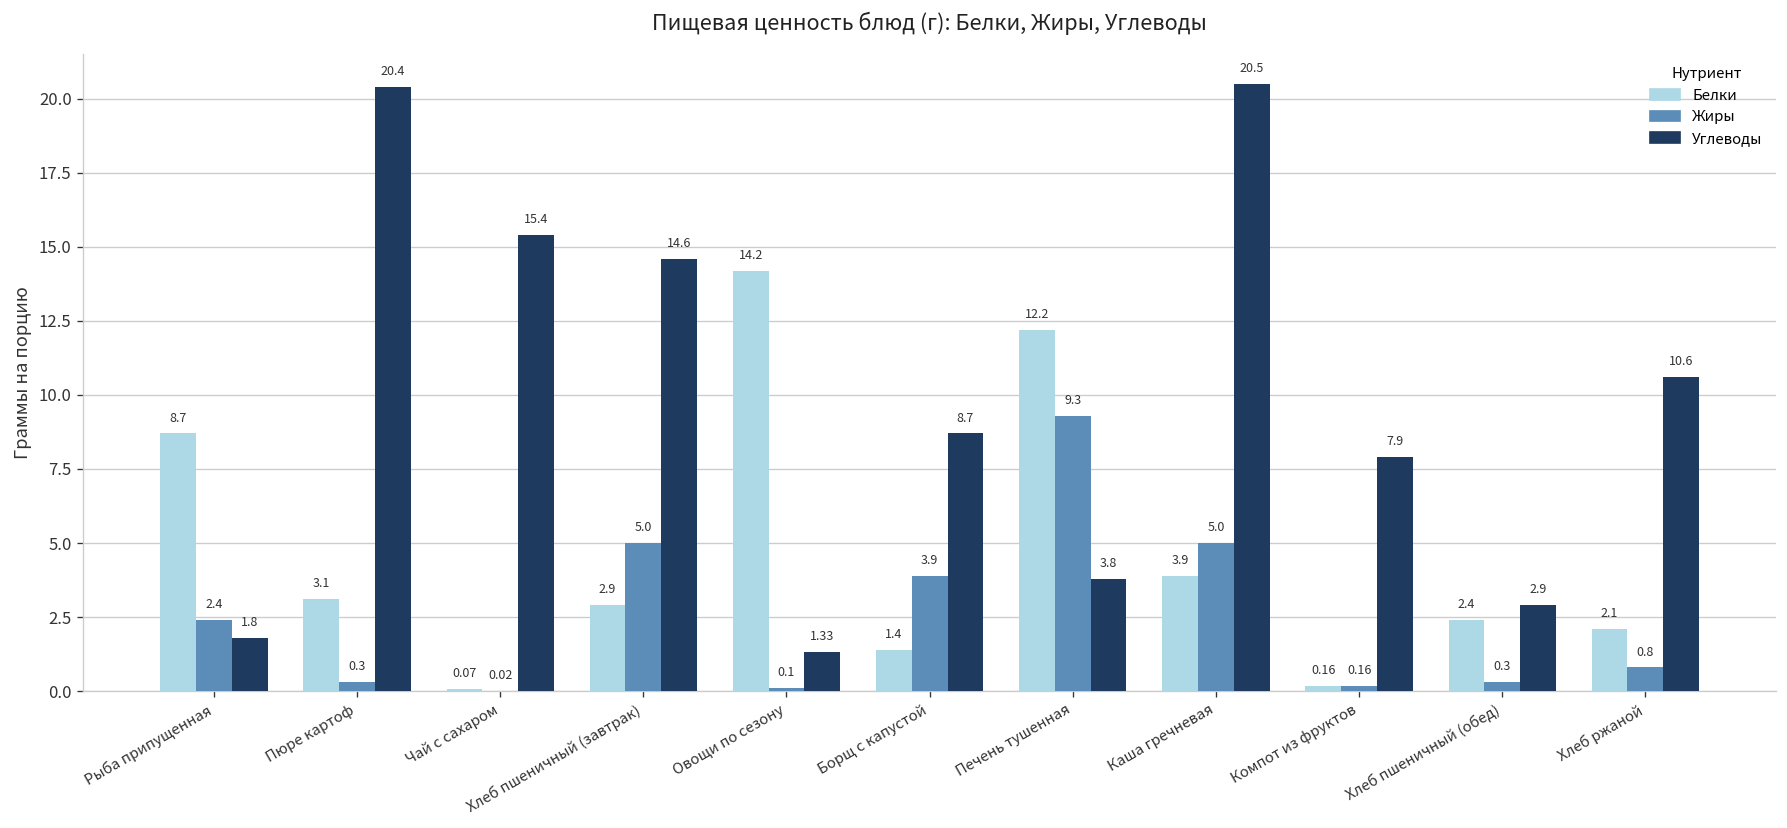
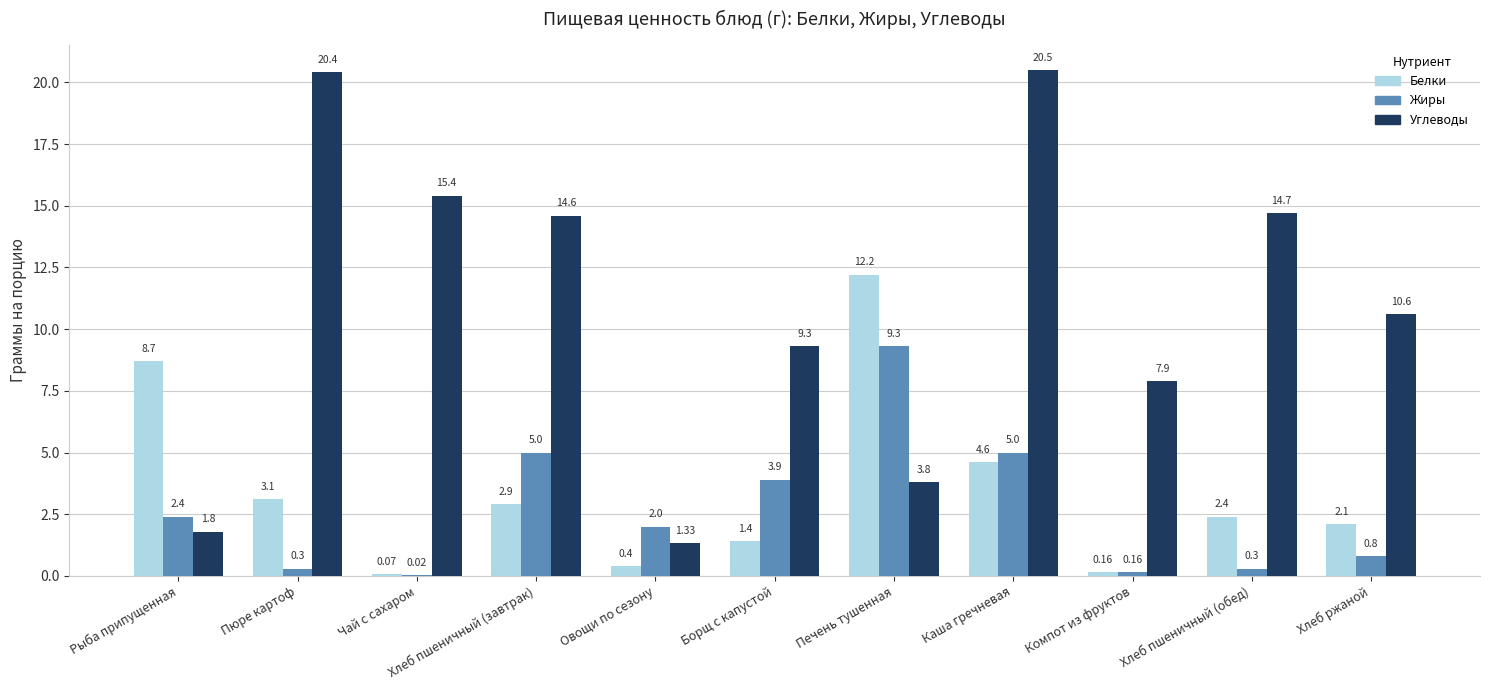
Белки, Овощи по сезону: 14.2 -> 0.4
Жиры, Овощи по сезону: 0.1 -> 2.0
Углеводы, Борщ с капустой: 8.7 -> 9.3
Белки, Каша гречневая: 3.9 -> 4.6
Углеводы, Хлеб пшеничный (обед): 2.9 -> 14.7
